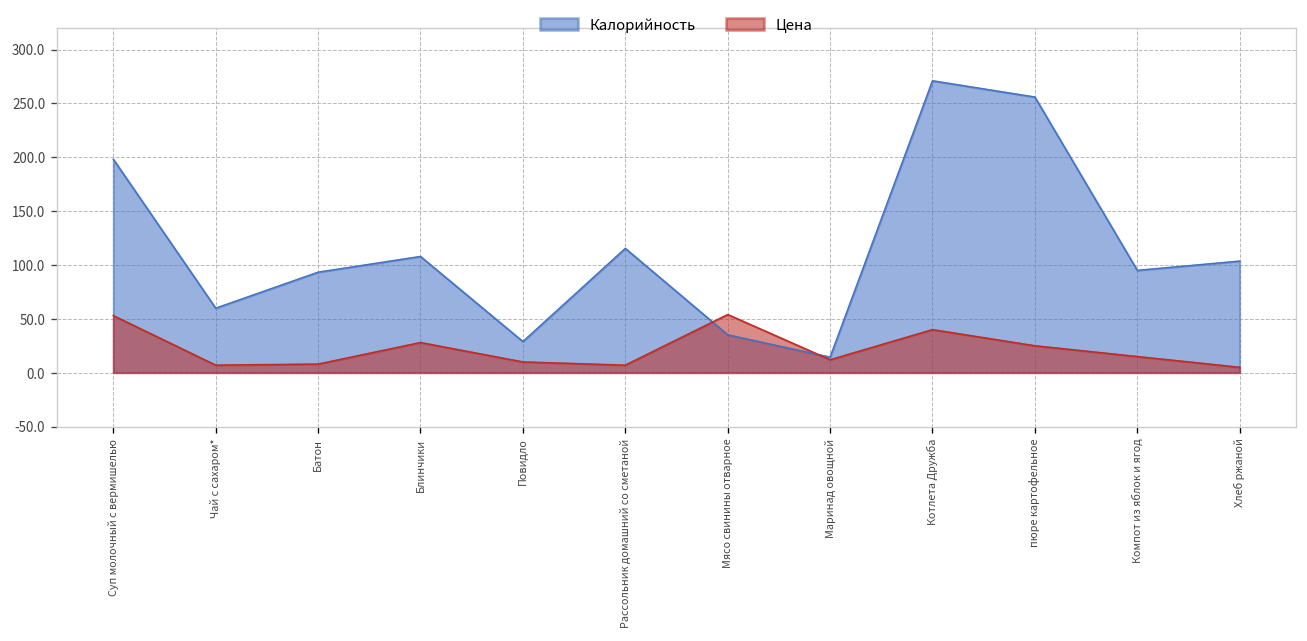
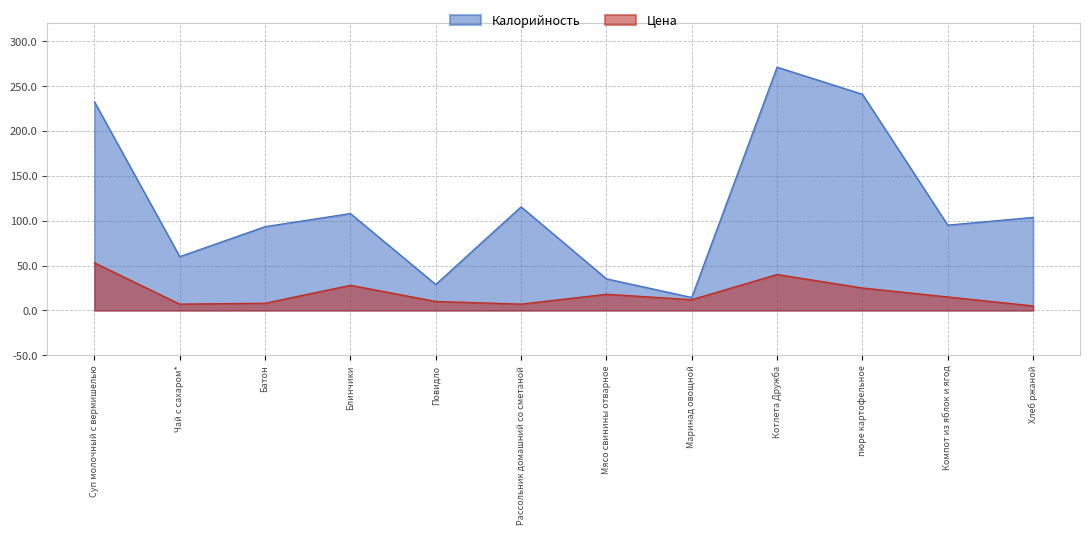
Калорийность, Суп молочный с вермишелью: 200 -> 230
Цена, Мясо свинины отварное: 50 -> 20
Калорийность, пюре картофельное: 260 -> 240
